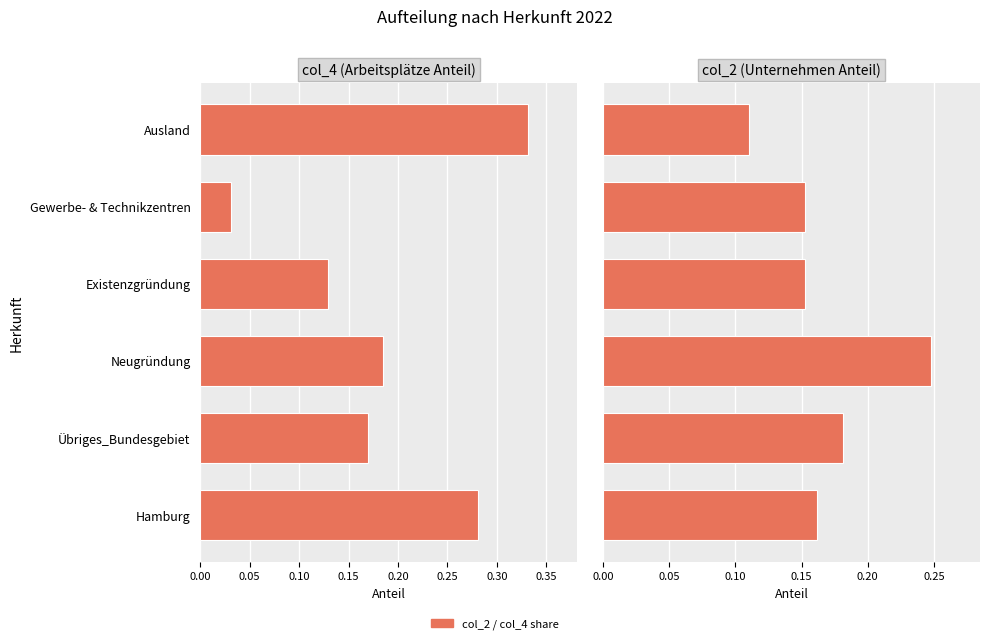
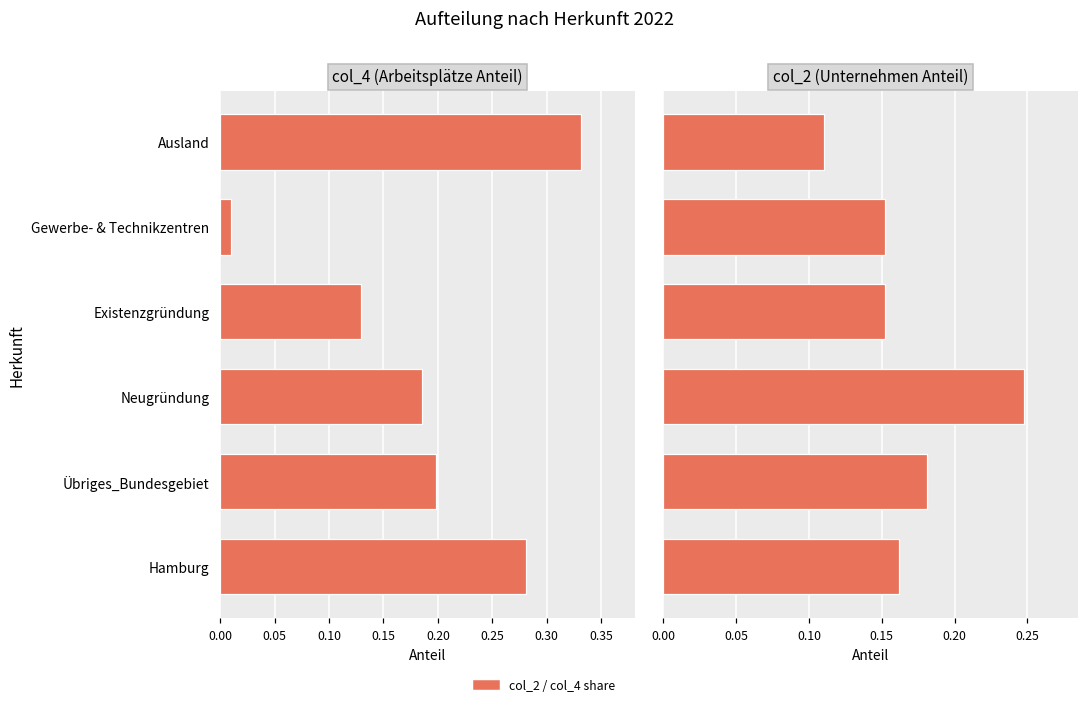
col_4 (Arbeitsplätze Anteil), Gewerbe- & Technikzentren: 0.03 -> 0.01
col_4 (Arbeitsplätze Anteil), Übriges_Bundesgebiet: 0.17 -> 0.20
